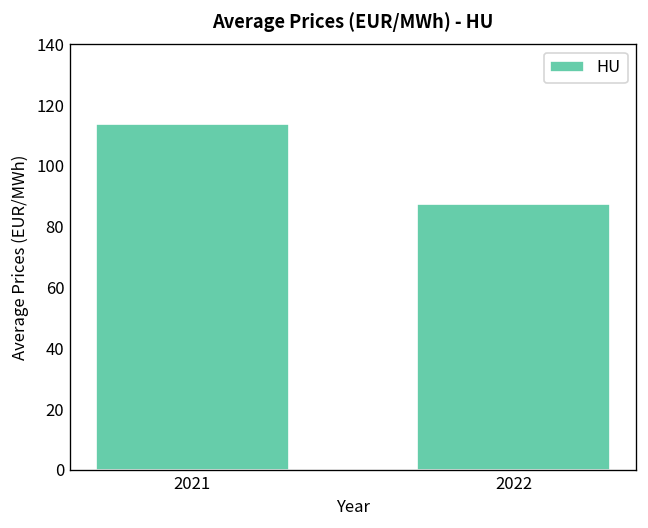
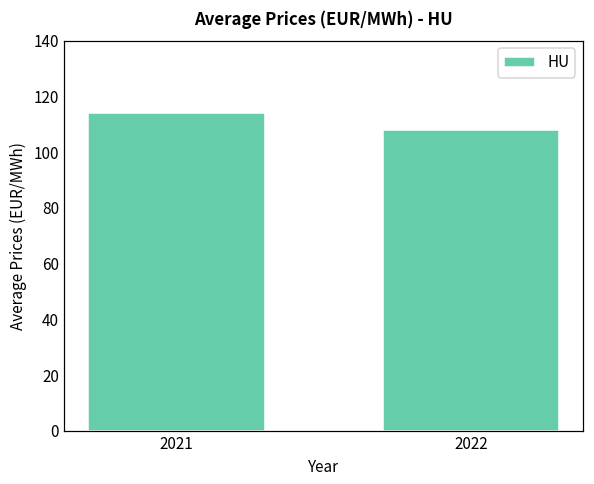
2022: 88 -> 108
